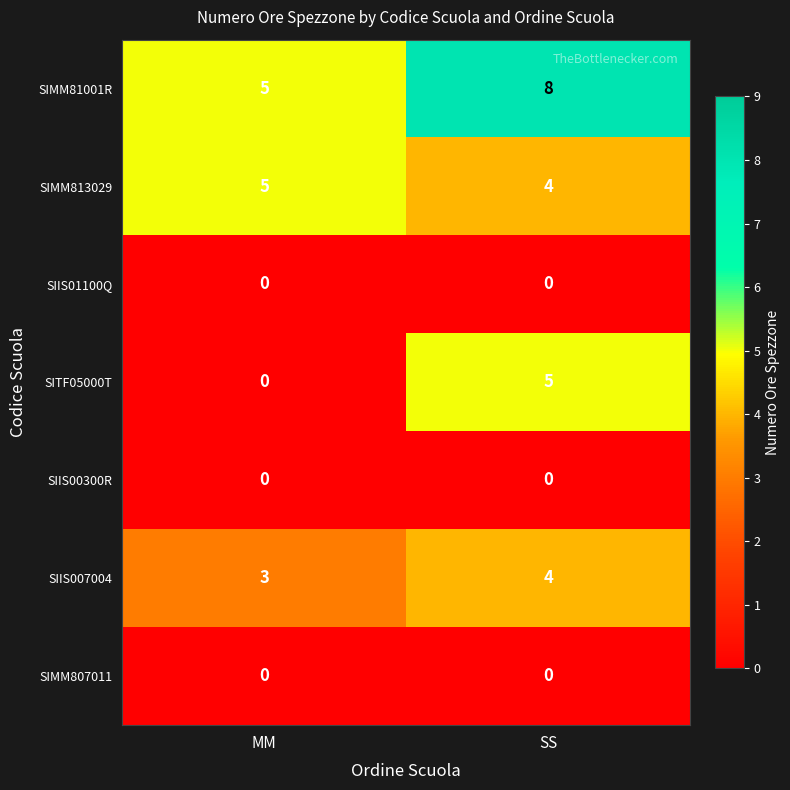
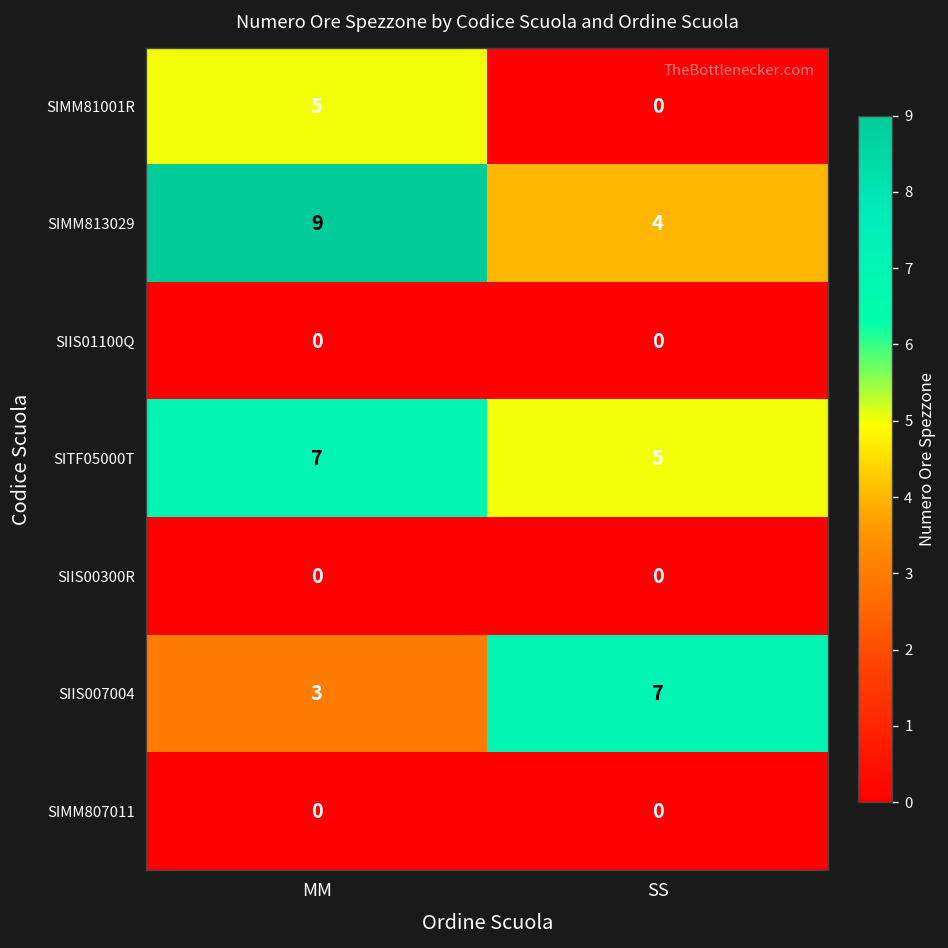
SIMM81001R, SS: 8 -> 0
SIMM813029, MM: 5 -> 9
SITF05000T, MM: 0 -> 7
SIIS007004, SS: 4 -> 7
